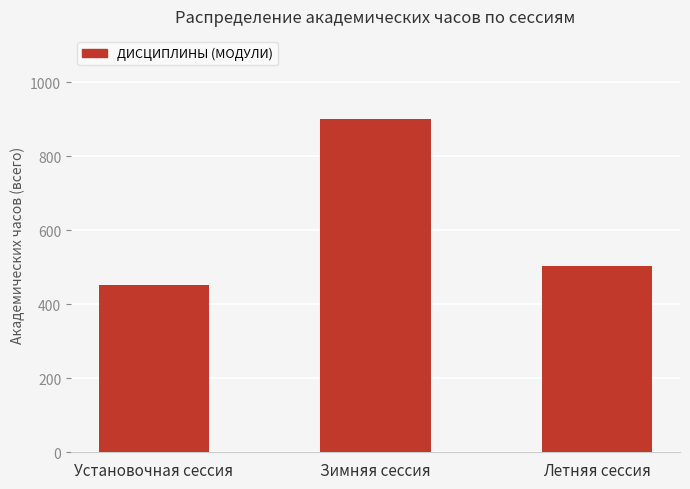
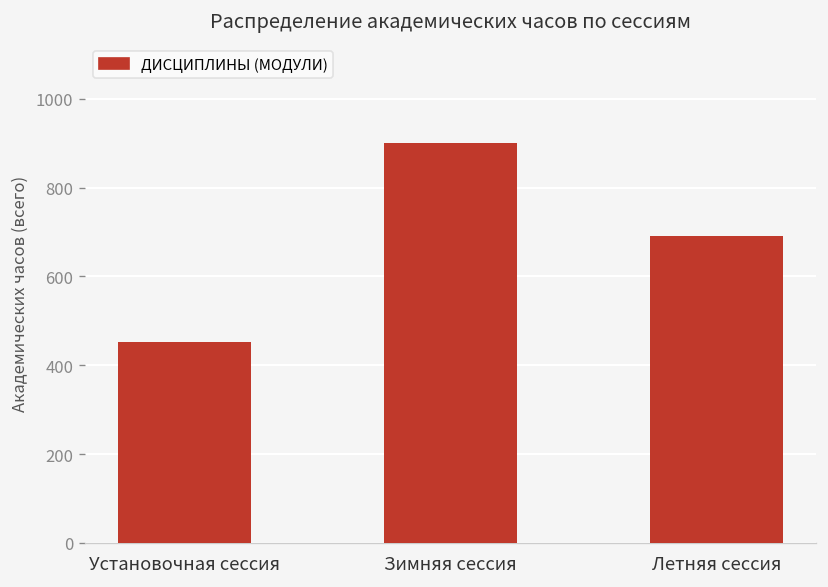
Летняя сессия: 500 -> 690
